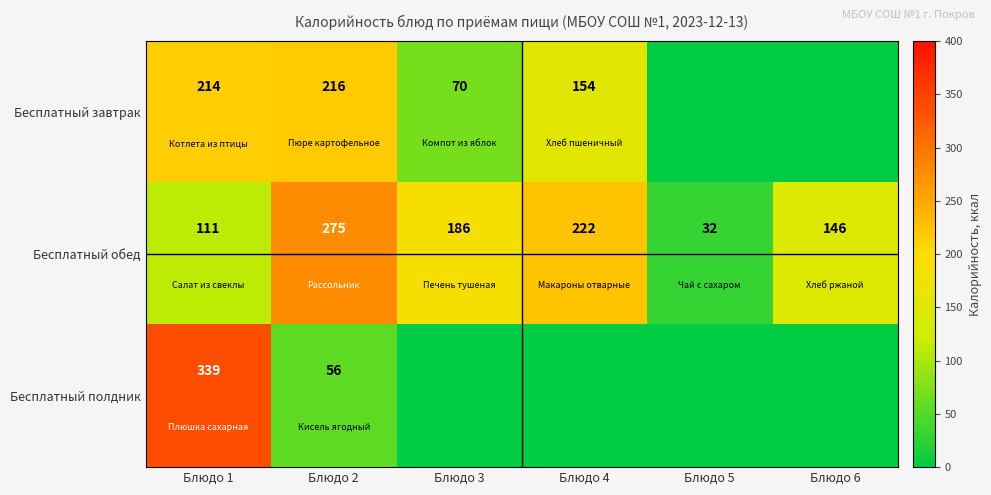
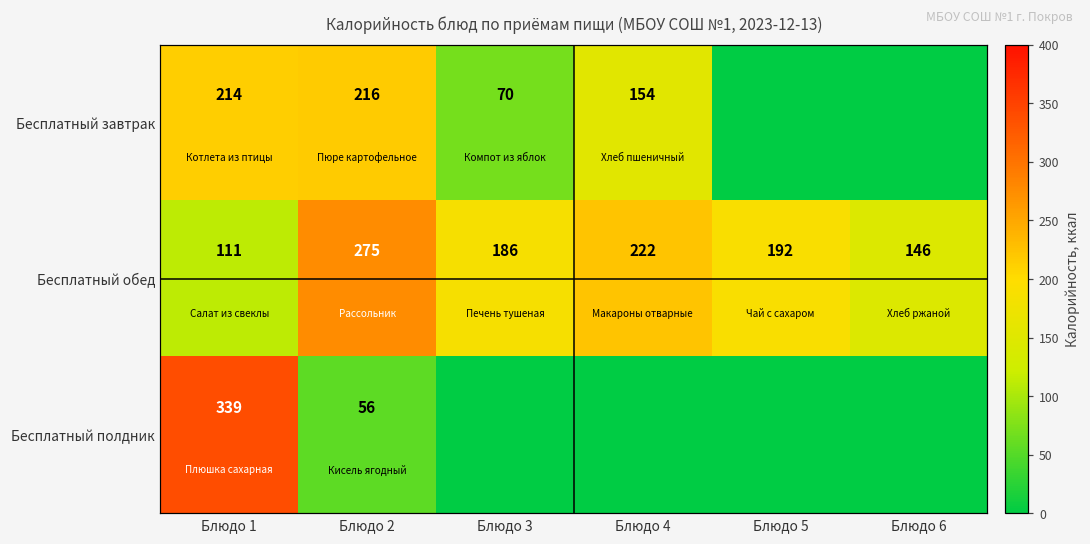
Бесплатный обед, Блюдо 5: 32 -> 192
